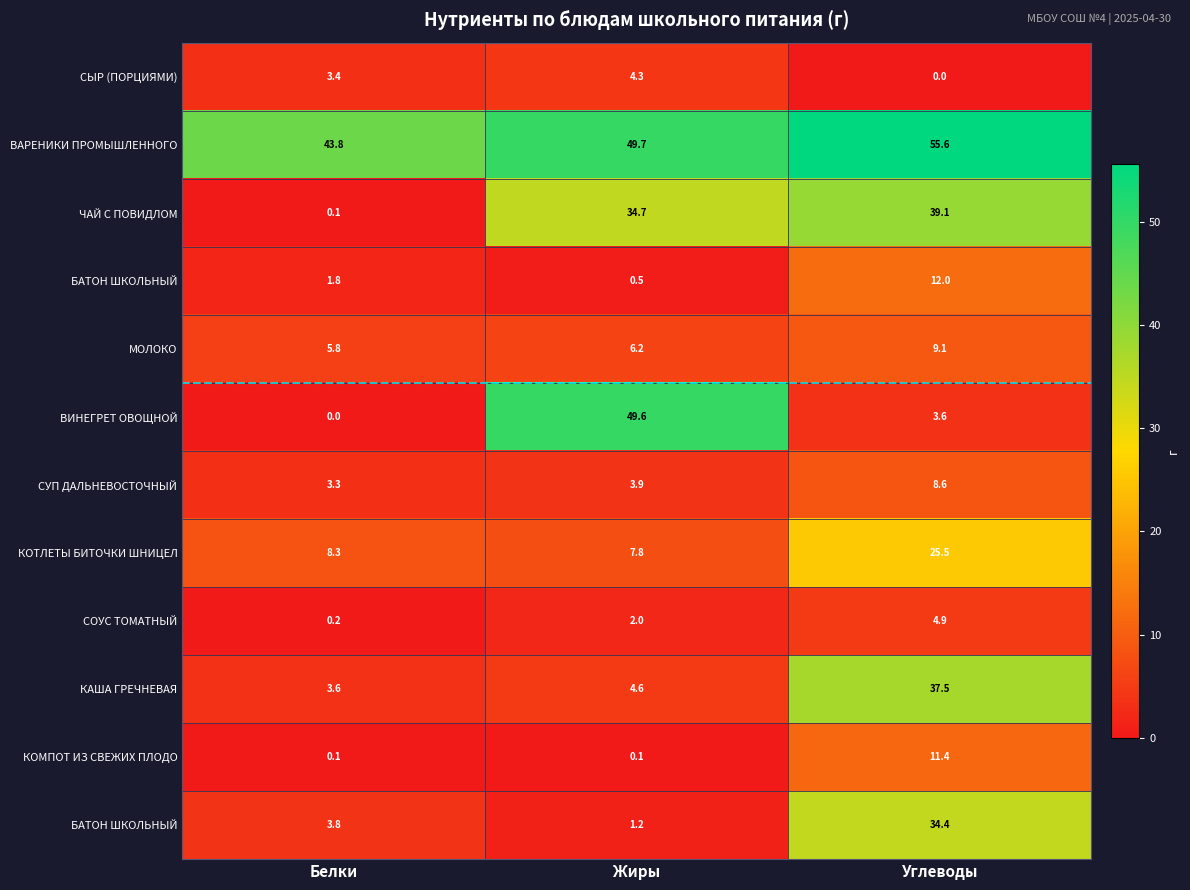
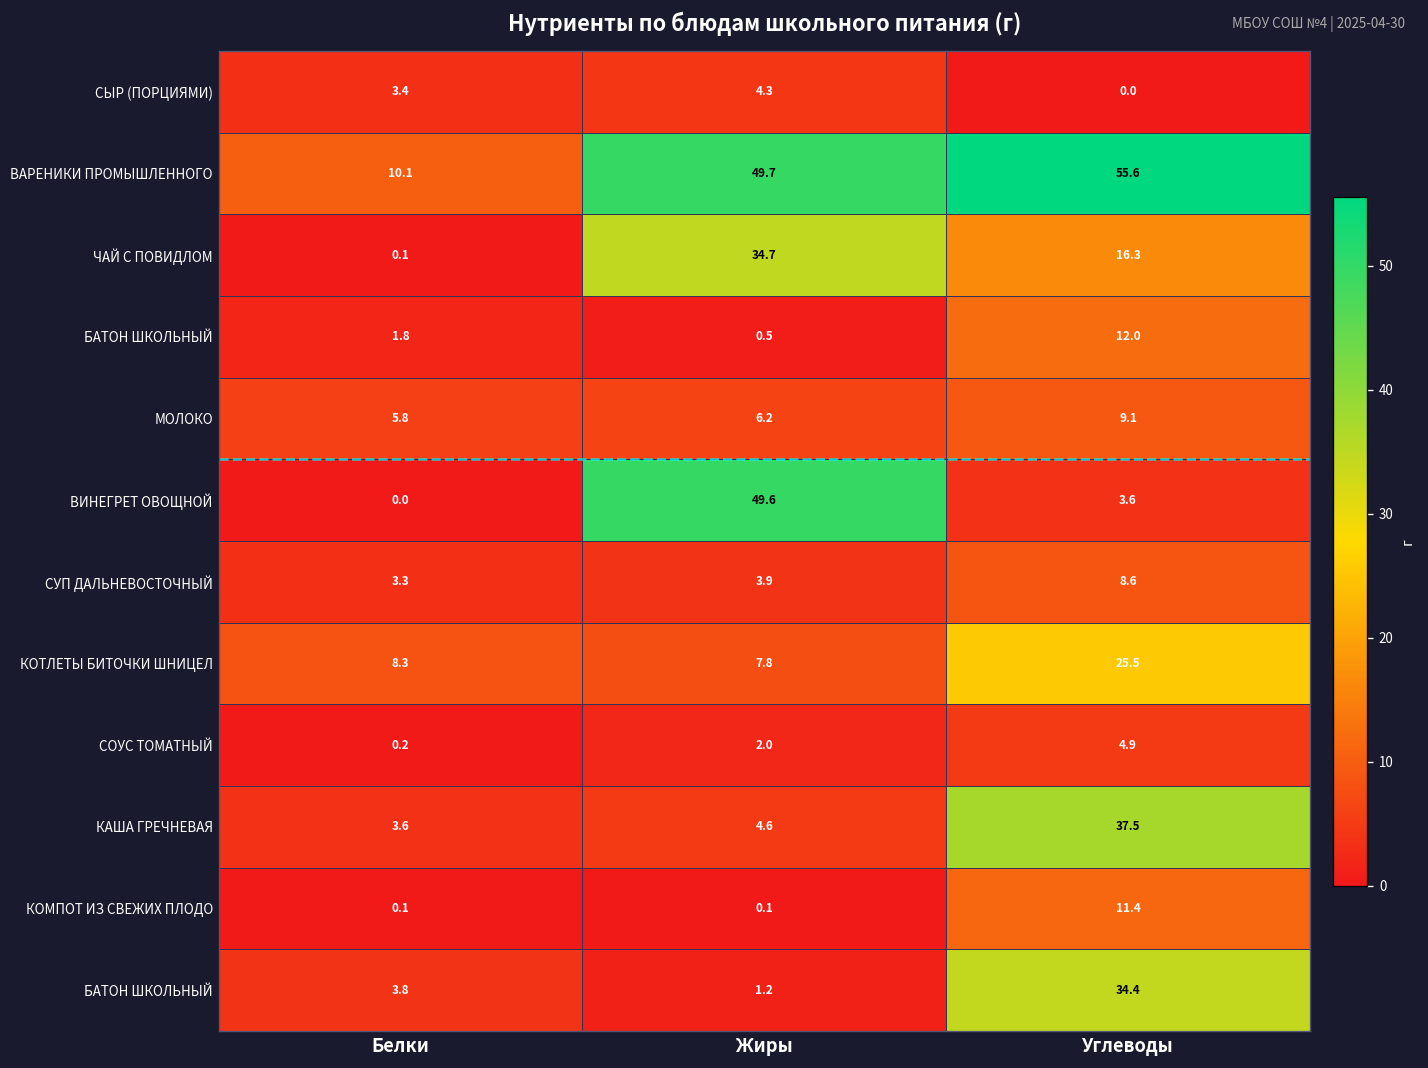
ВАРЕНИКИ ПРОМЫШЛЕННОГО, Белки: 43.8 -> 10.1
ЧАЙ С ПОВИДЛОМ, Углеводы: 39.1 -> 16.3
